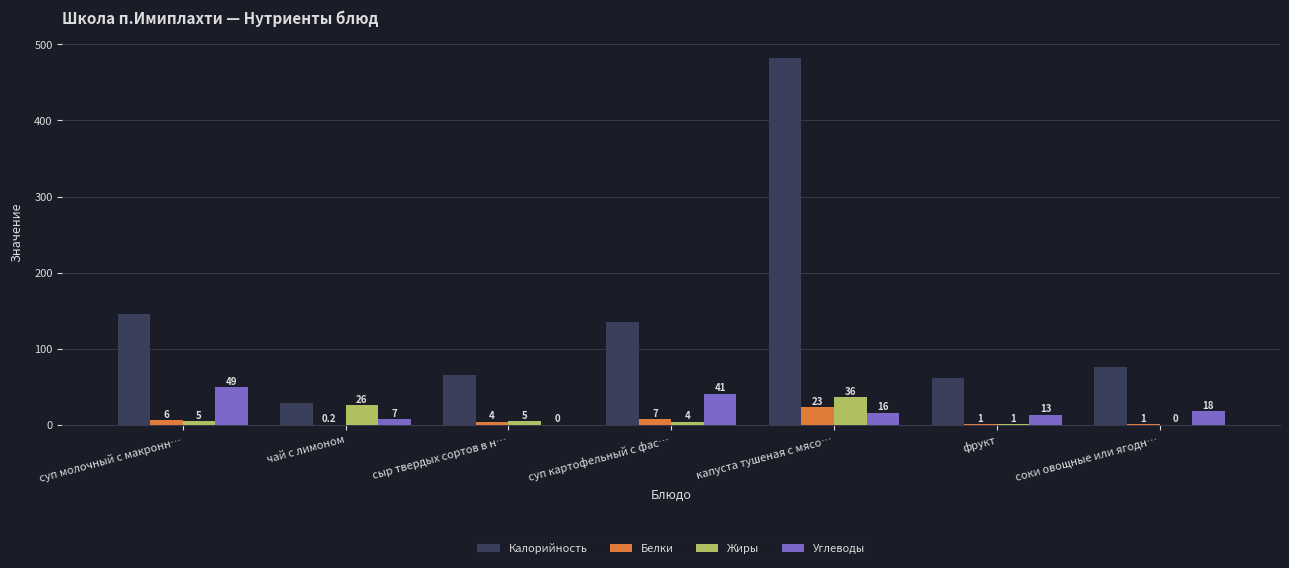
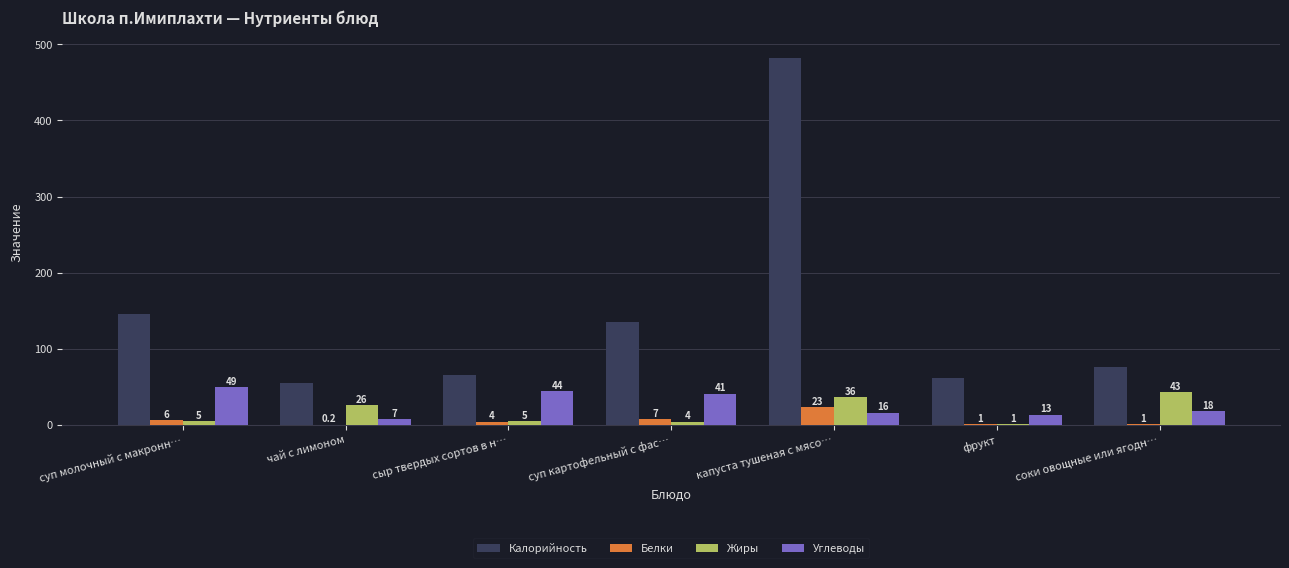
Калорийность, чай с лимоном: 30 -> 60
Углеводы, сыр твердых сортов в н…: 0 -> 44
Жиры, соки овощные или ягодн…: 0 -> 43
